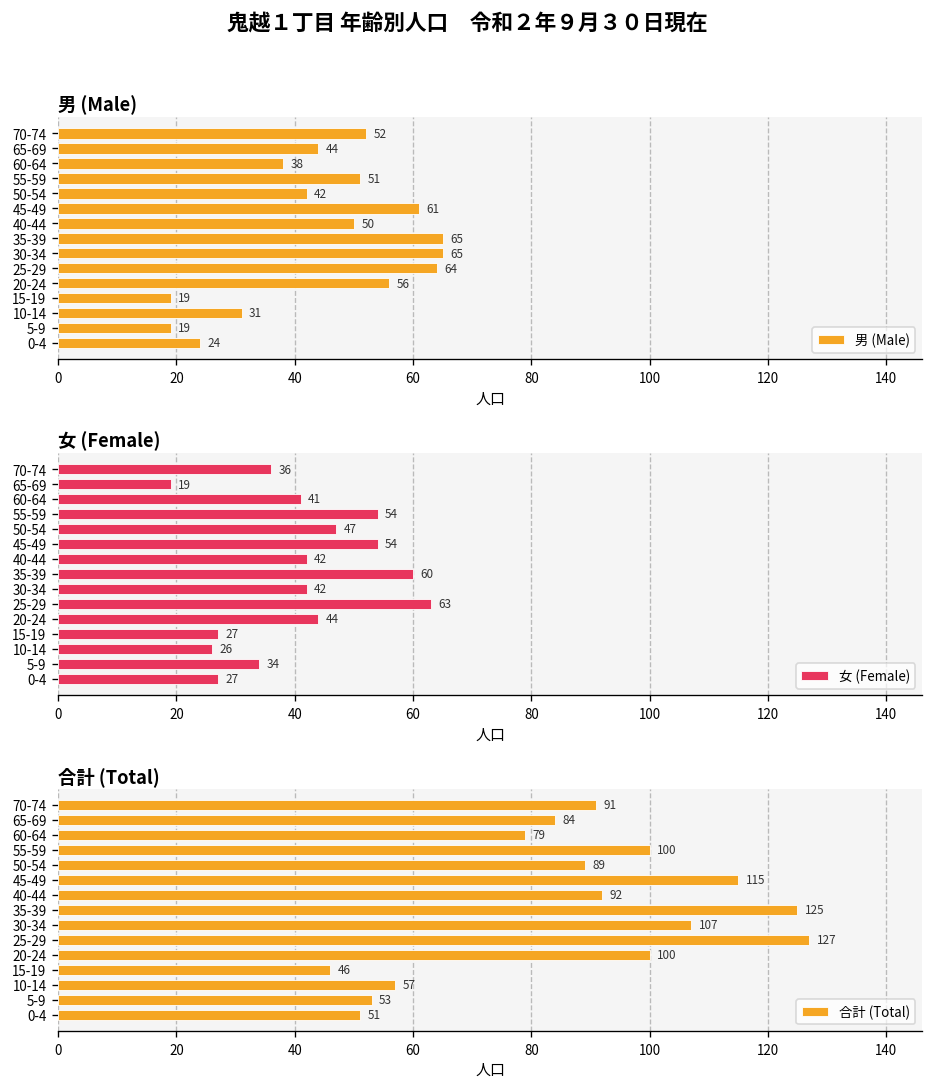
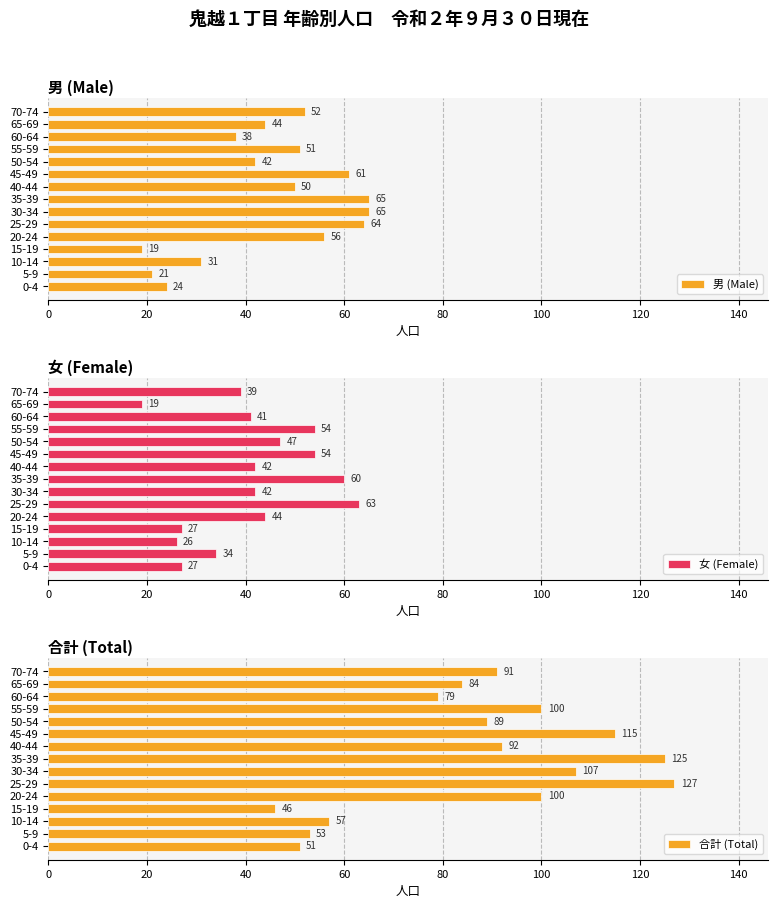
男 (Male), 5-9: 19 -> 21
女 (Female), 70-74: 36 -> 39
